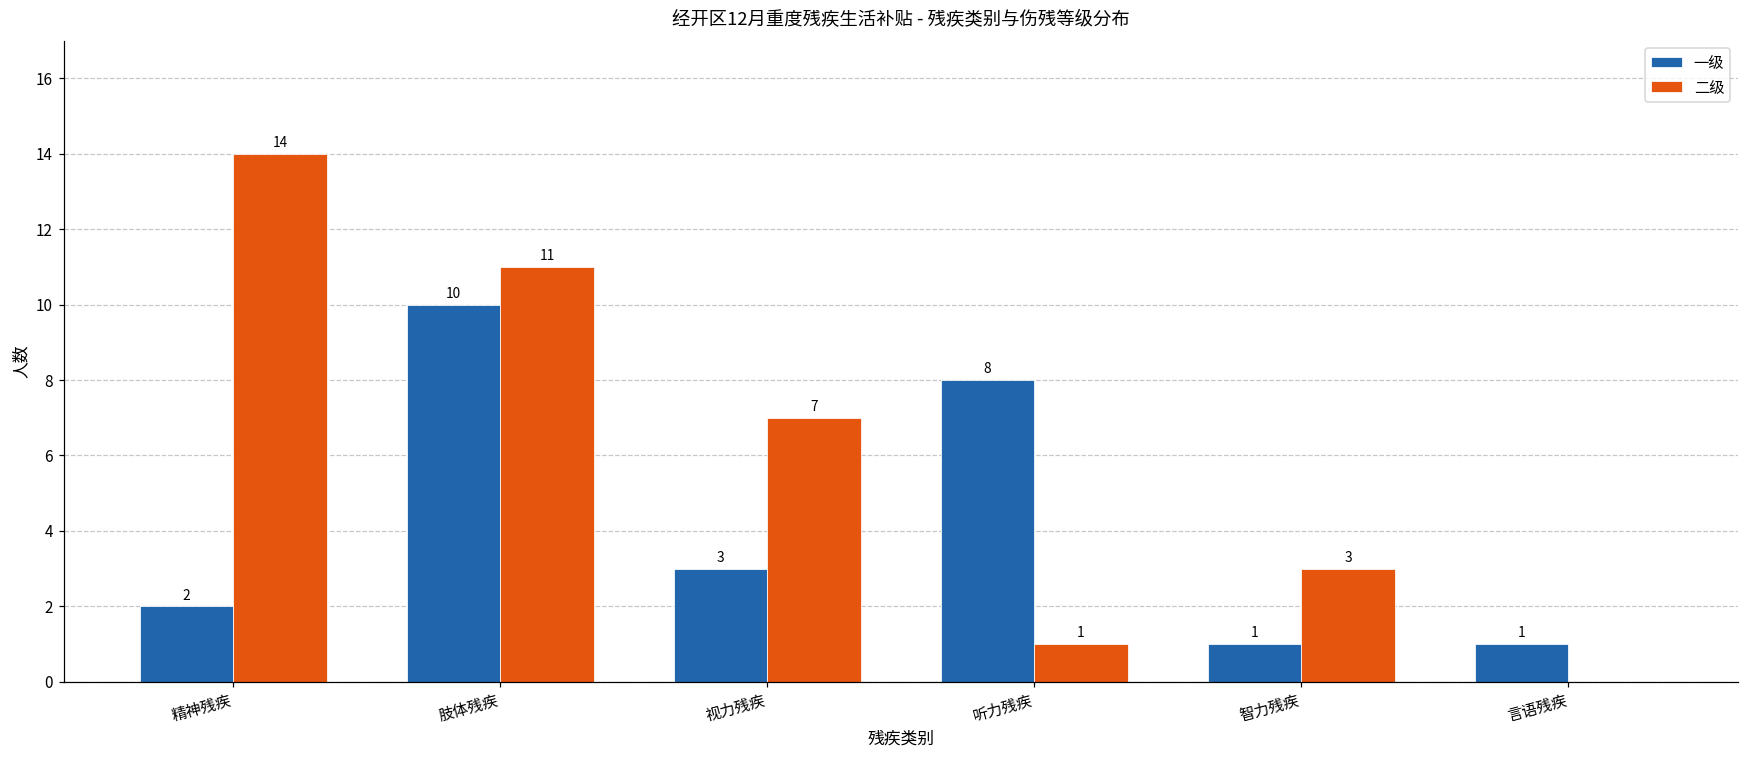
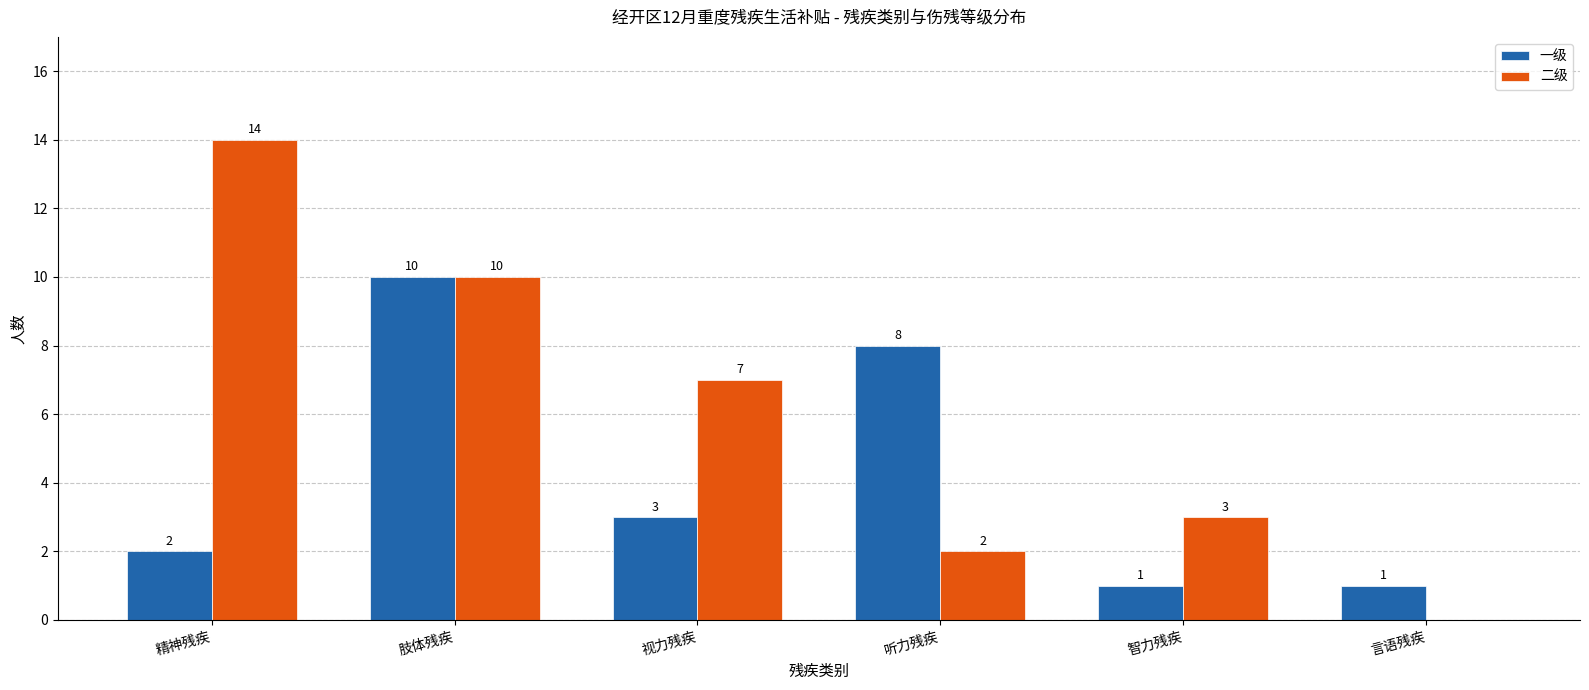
二级, 肢体残疾: 11 -> 10
二级, 听力残疾: 1 -> 2
